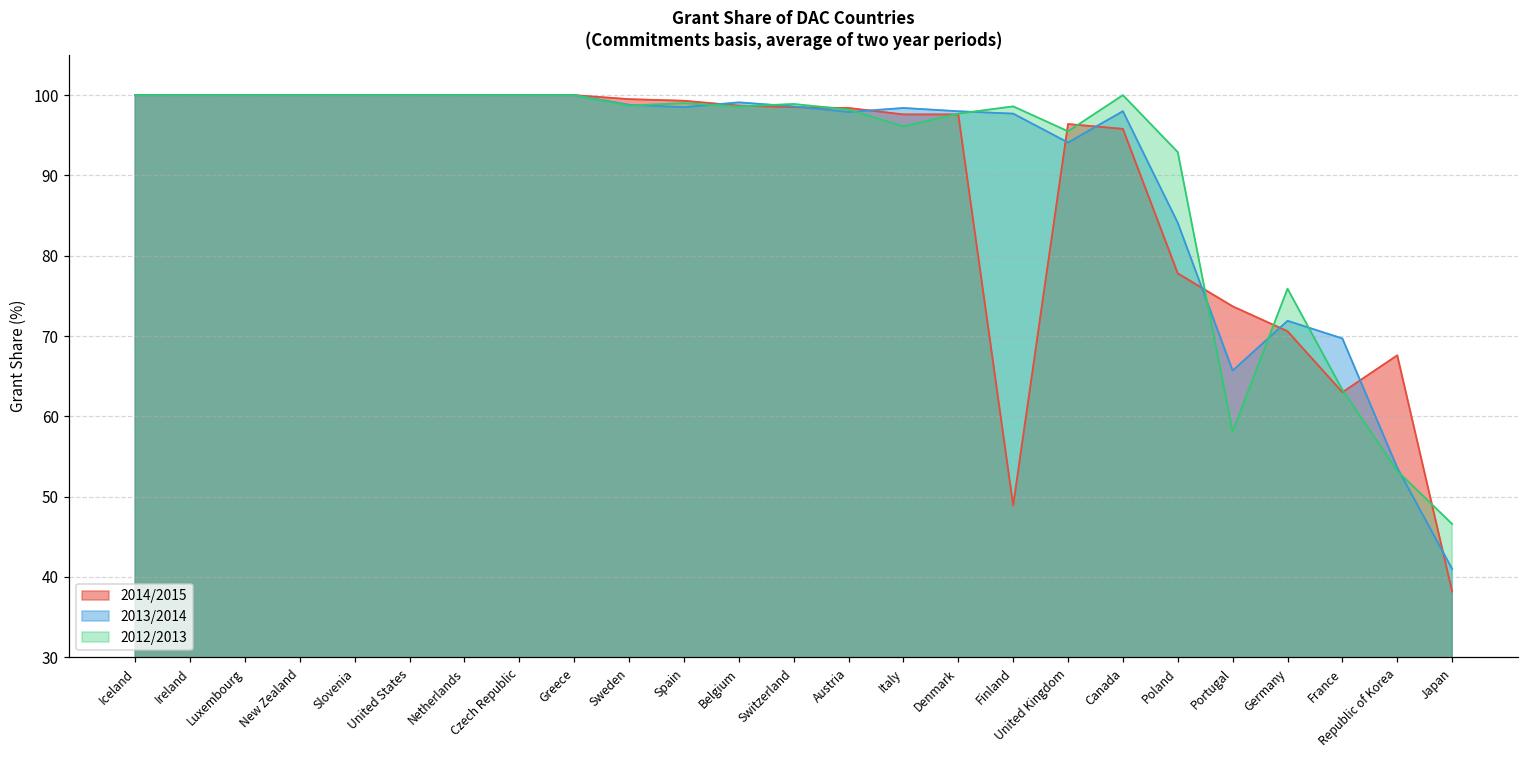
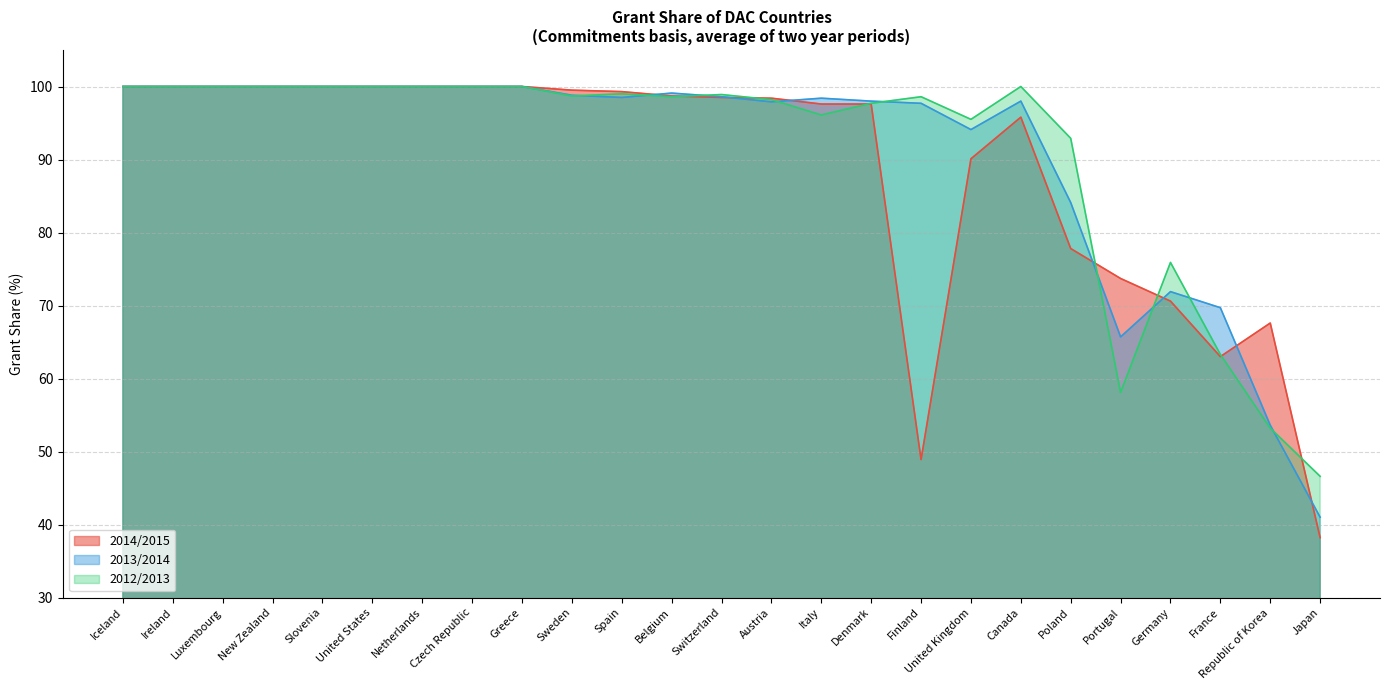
2014/2015, United Kingdom: 96 -> 90
